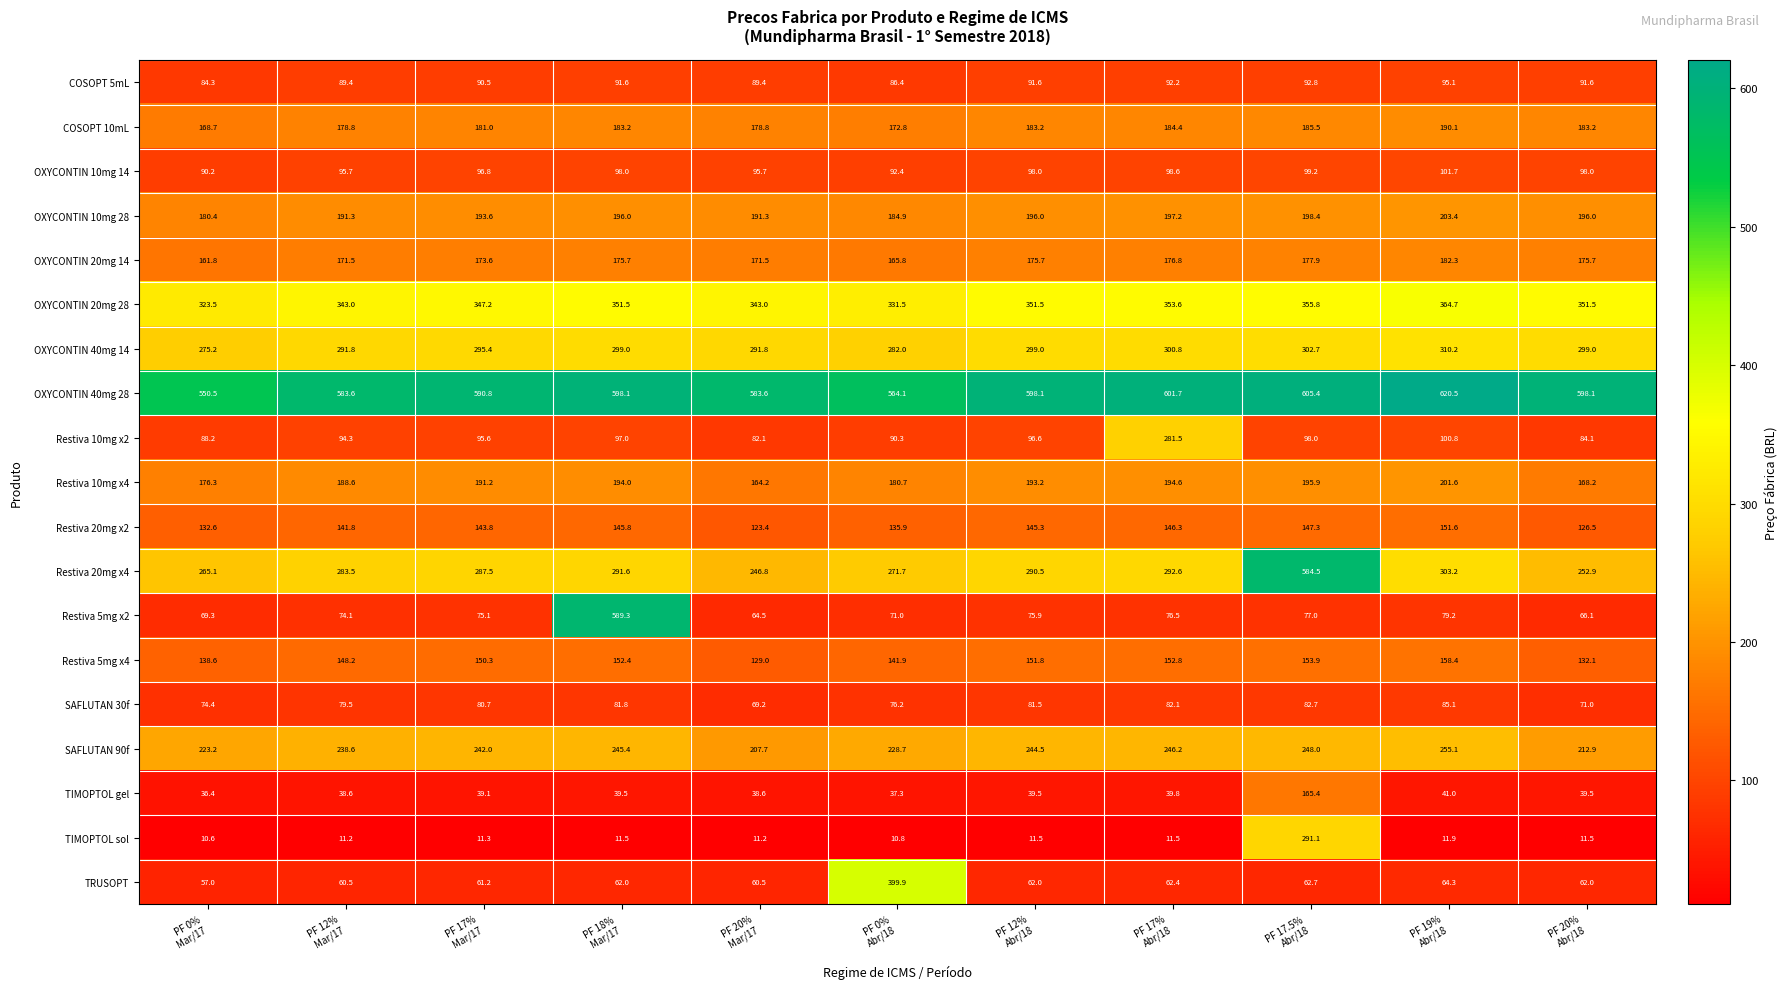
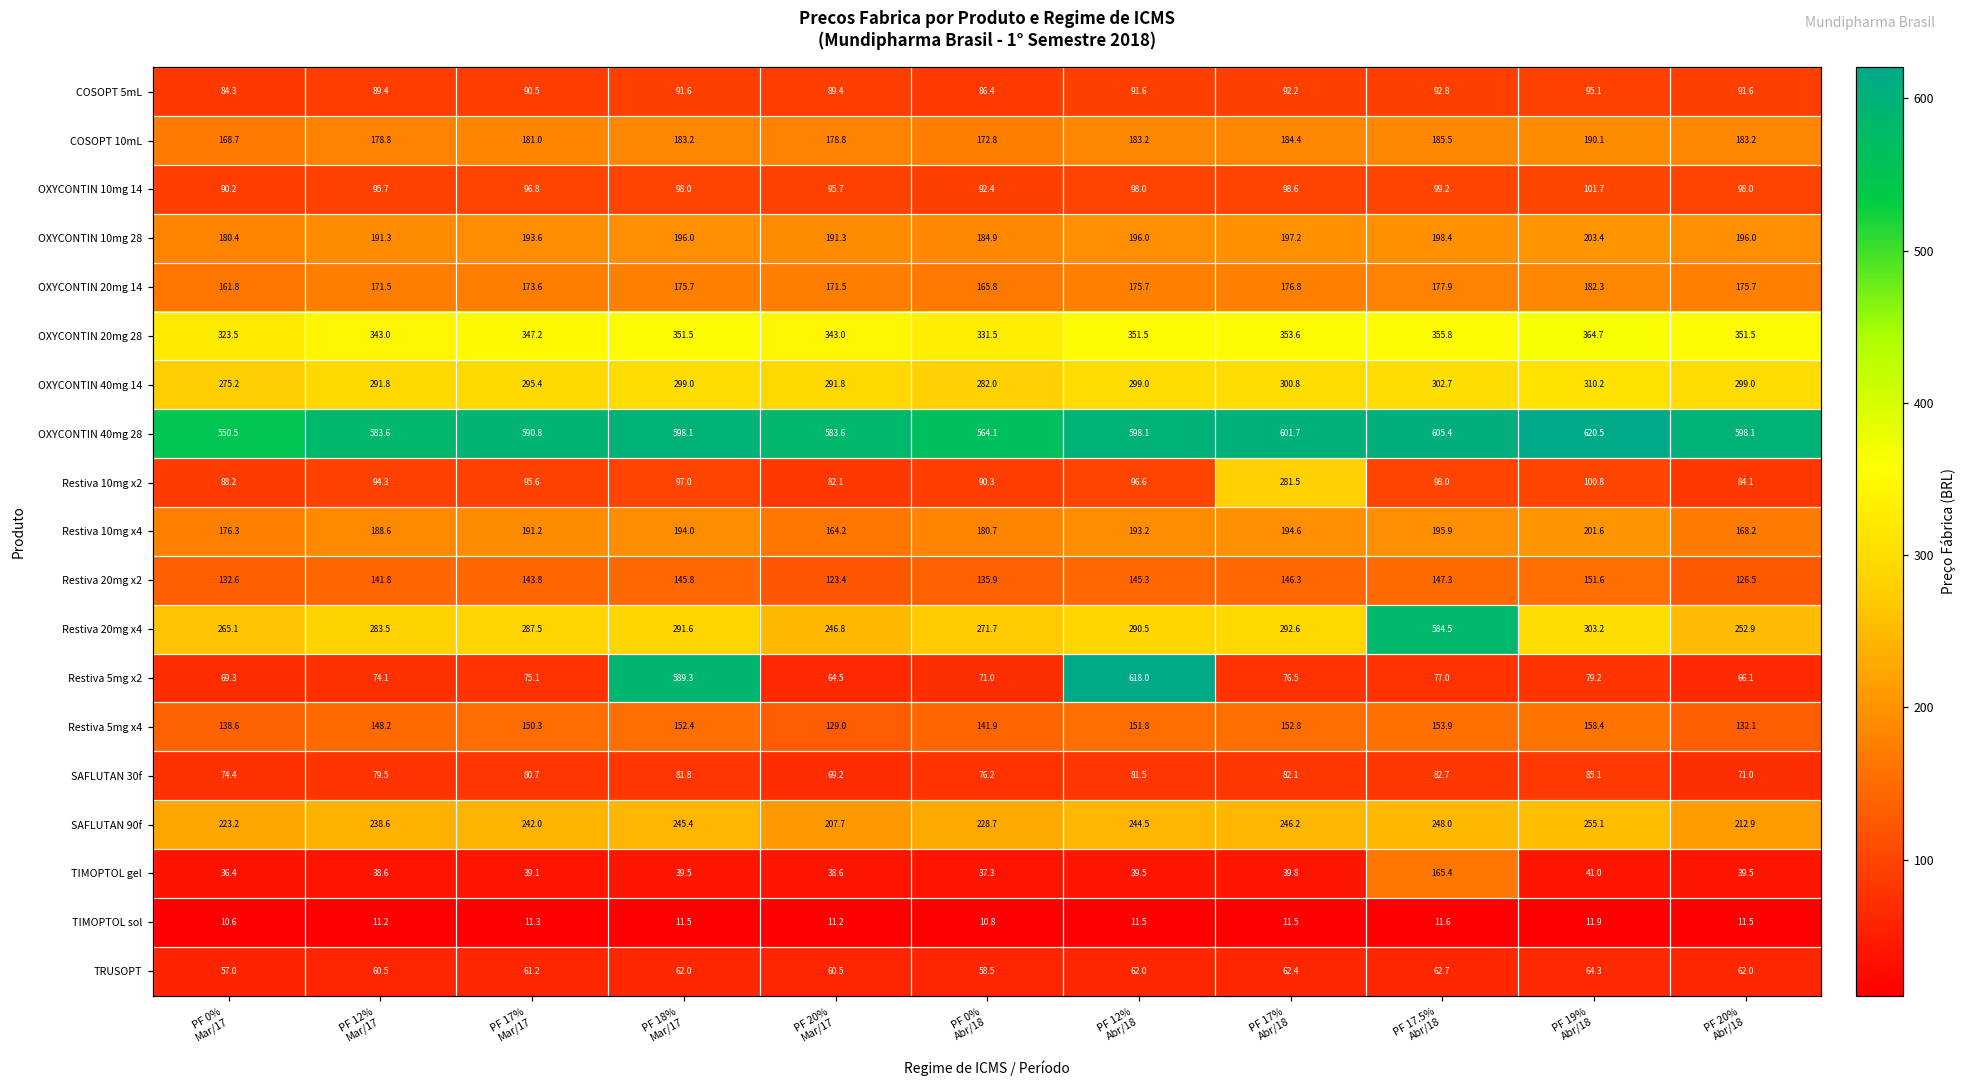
Restiva 5mg x2, PF 12% Abr/18: 75.9 -> 618.0
TIMOPTOL sol, PF 17.5% Abr/18: 291.1 -> 11.6
TRUSOPT, PF 0% Abr/18: 399.9 -> 58.5
